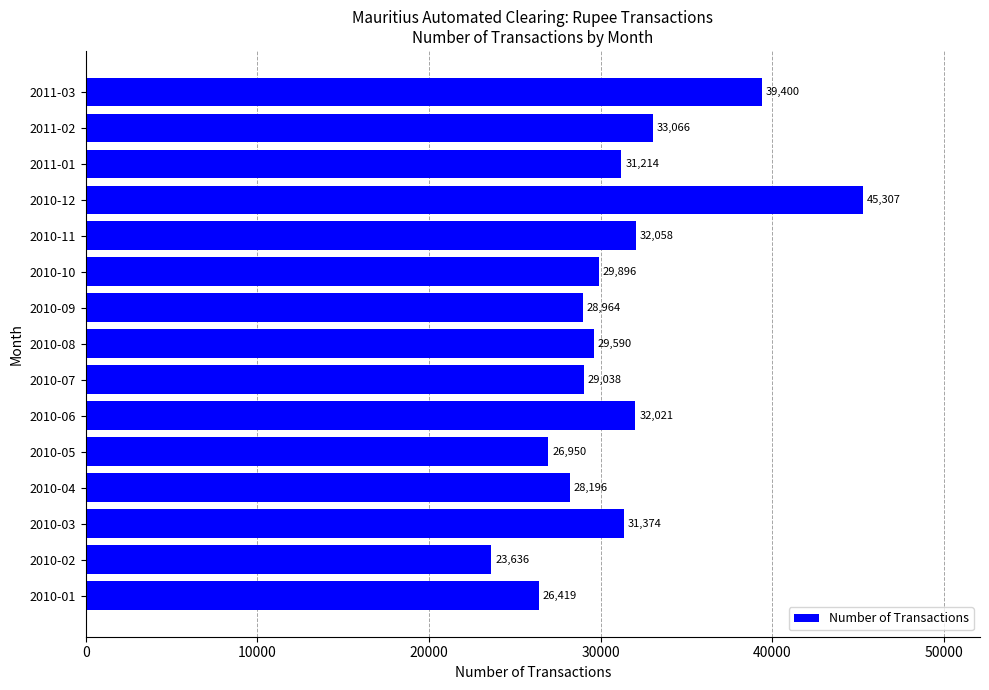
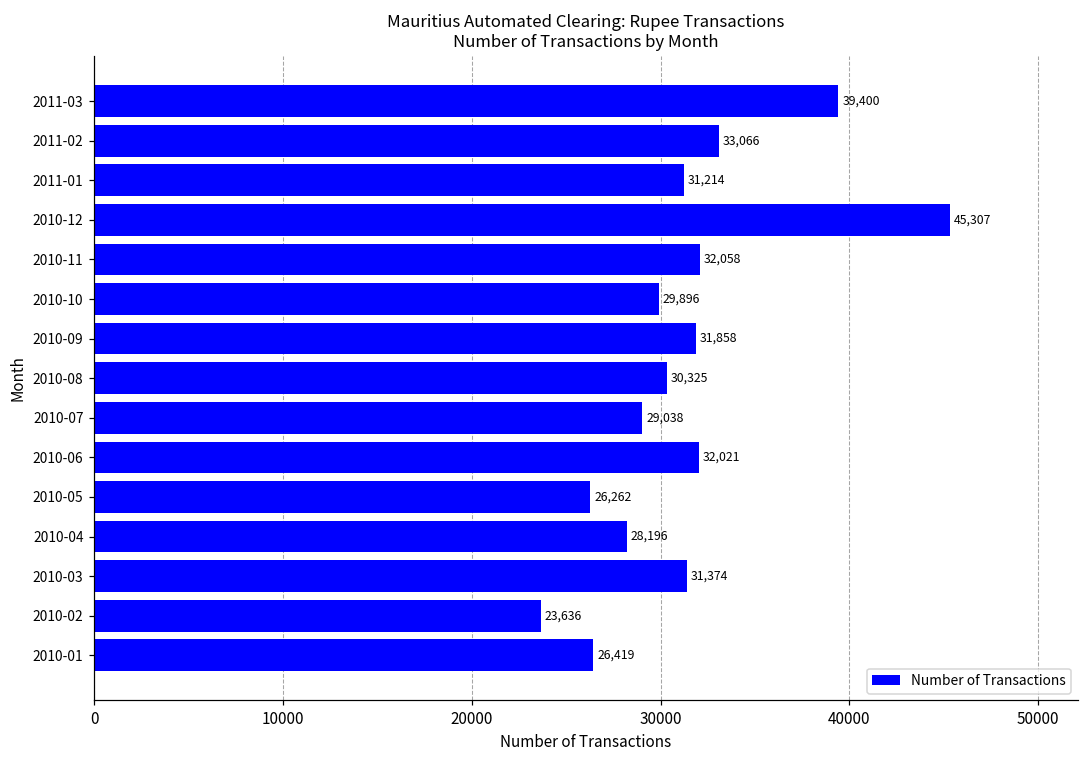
2010-09: 28,964 -> 31,858
2010-08: 29,590 -> 30,325
2010-05: 26,950 -> 26,262
